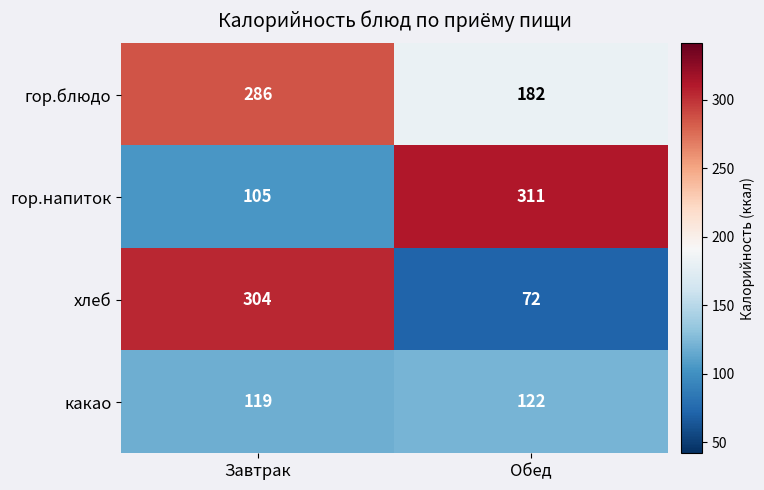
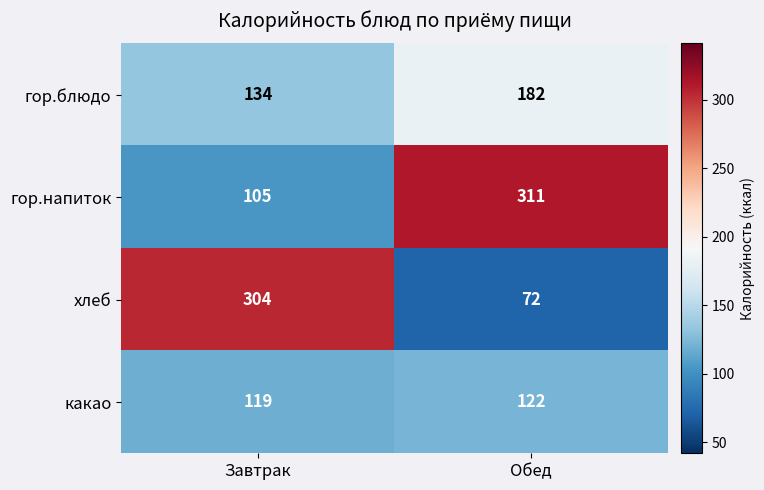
гор.блюдо, Завтрак: 286 -> 134
